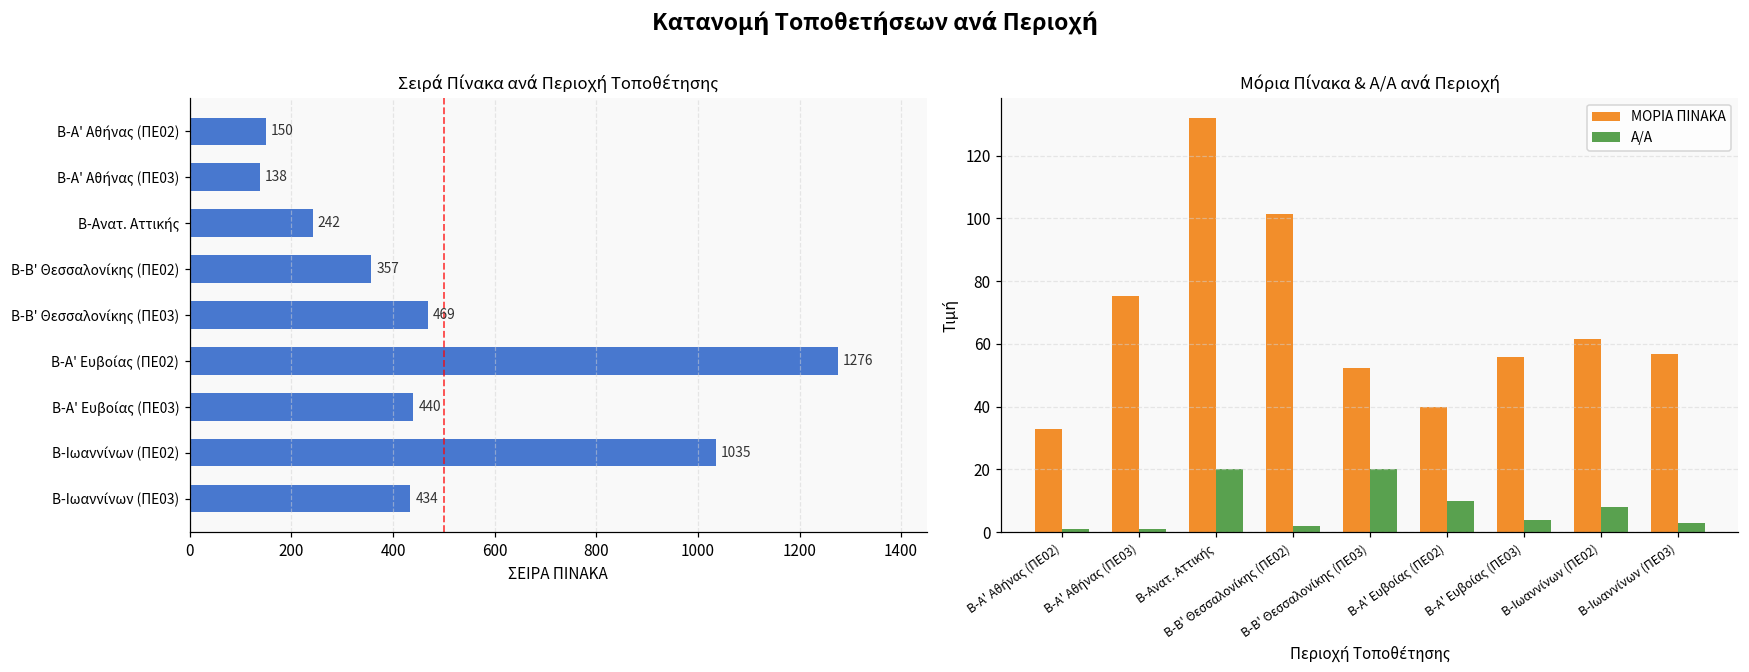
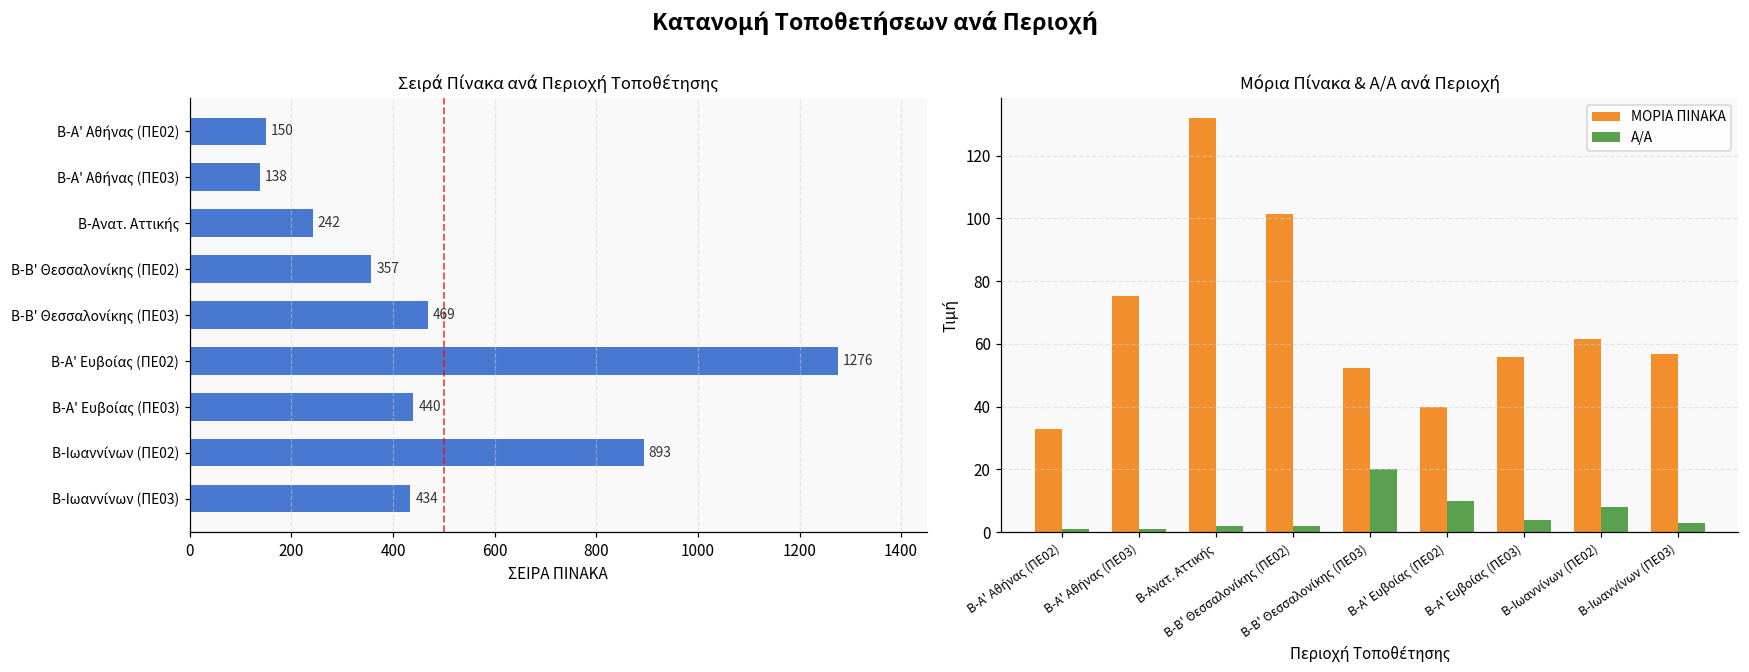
Σειρά Πίνακα ανά Περιοχή Τοποθέτησης, Β-Ιωαννίνων (ΠΕ02): 1035 -> 893
Μόρια Πίνακα & Α/Α ανά Περιοχή, Α/Α, Β-Ανατ. Αττικής: 20 -> 2
